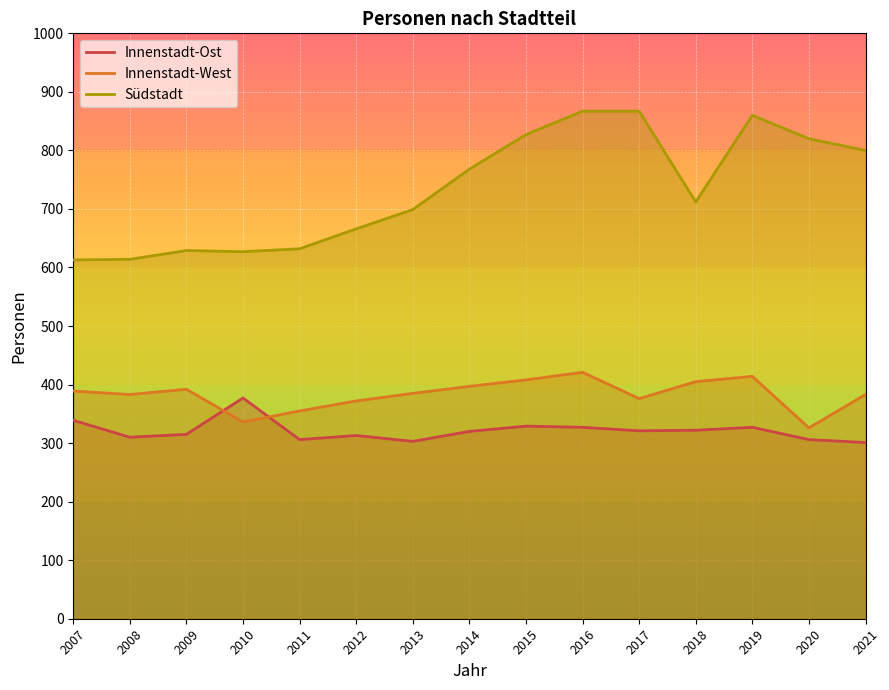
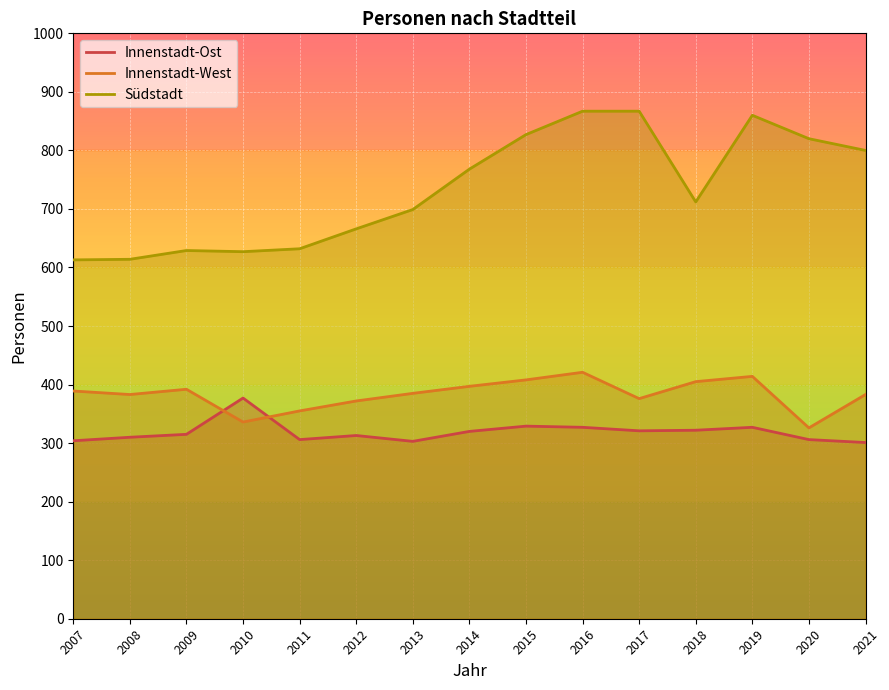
Innenstadt-Ost, 2007: 340 -> 300
